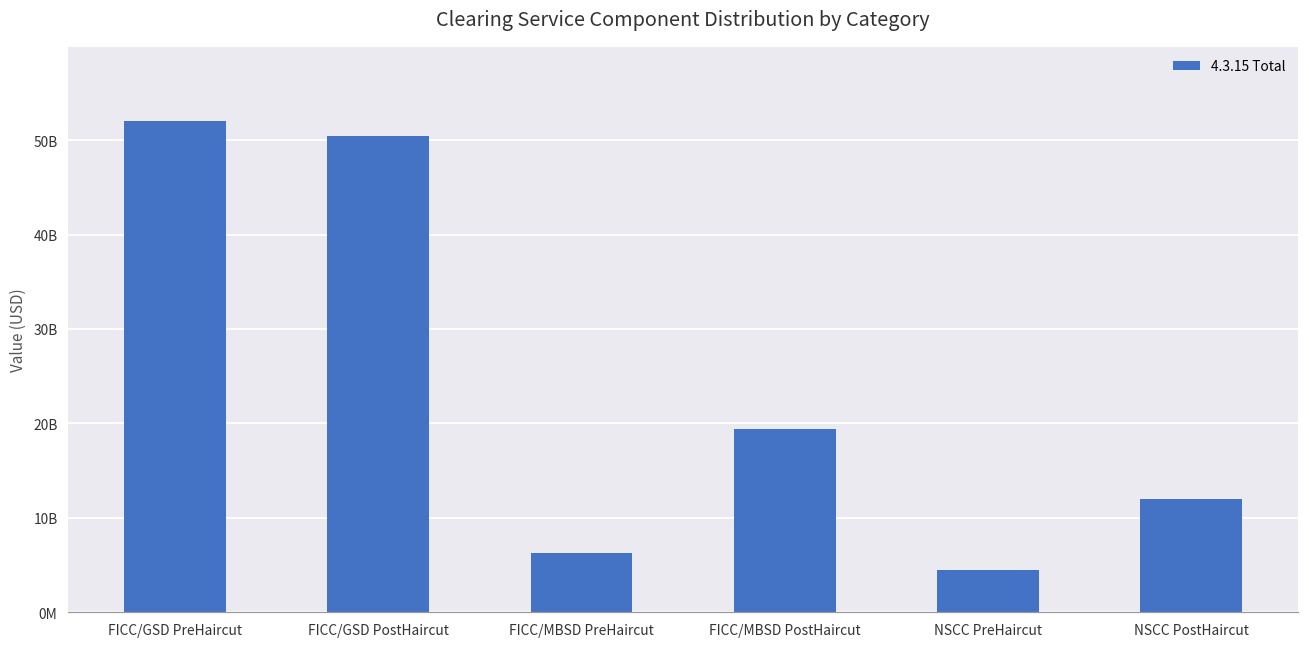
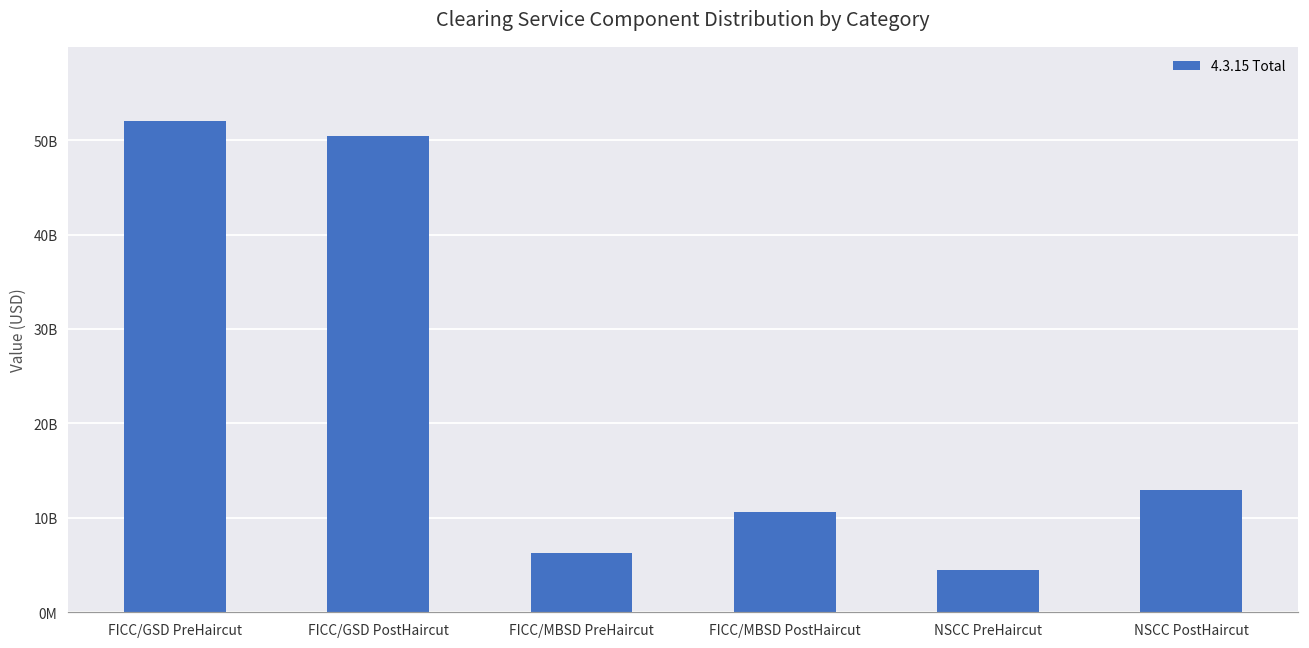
FICC/MBSD PostHaircut: 19000000000 -> 11000000000
NSCC PostHaircut: 12000000000 -> 13000000000
